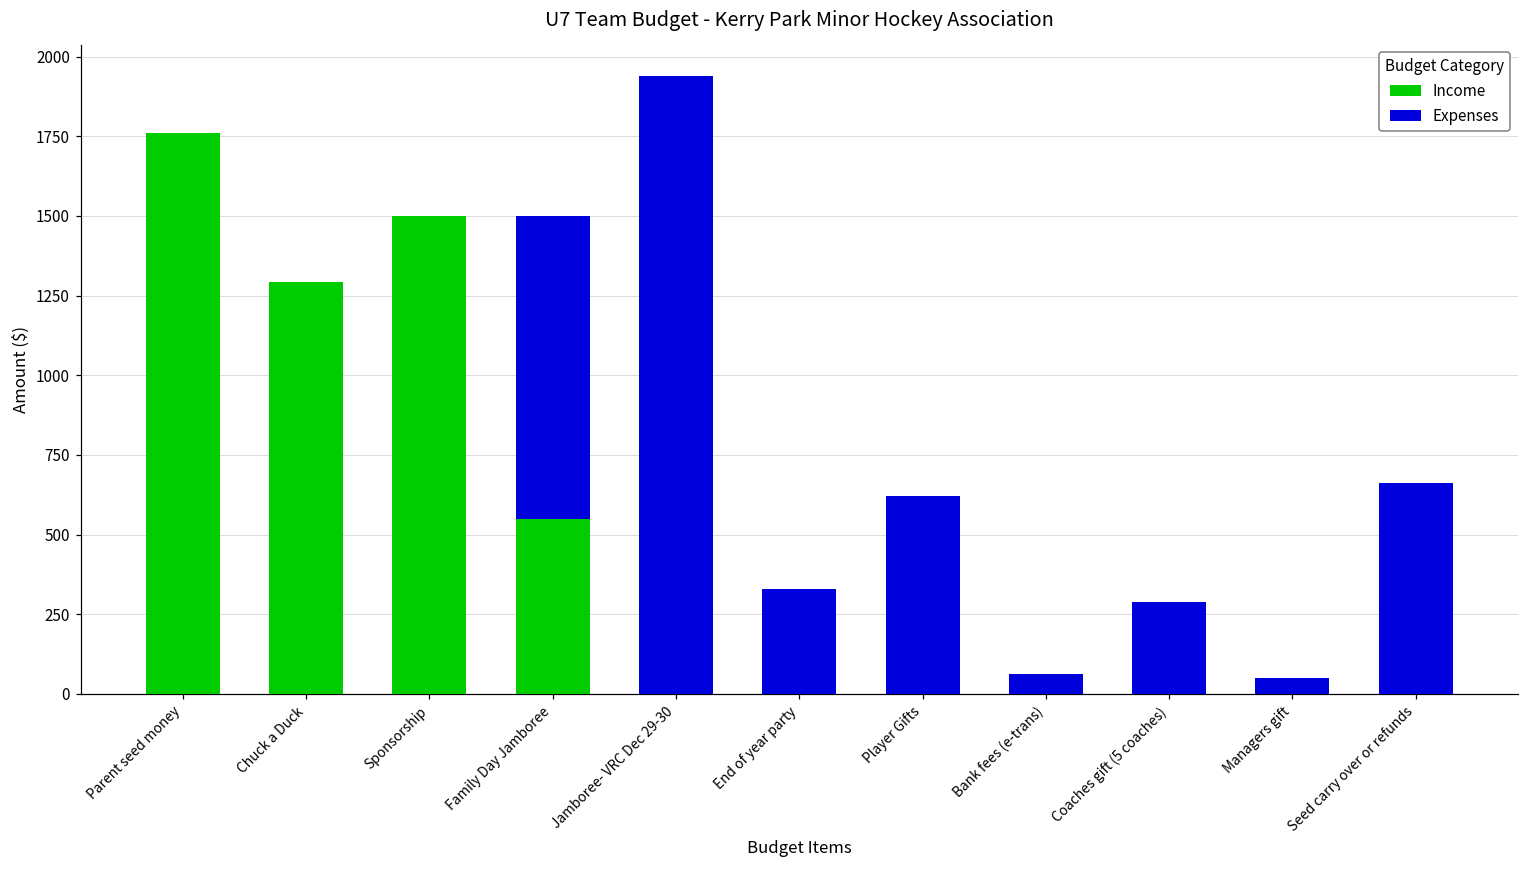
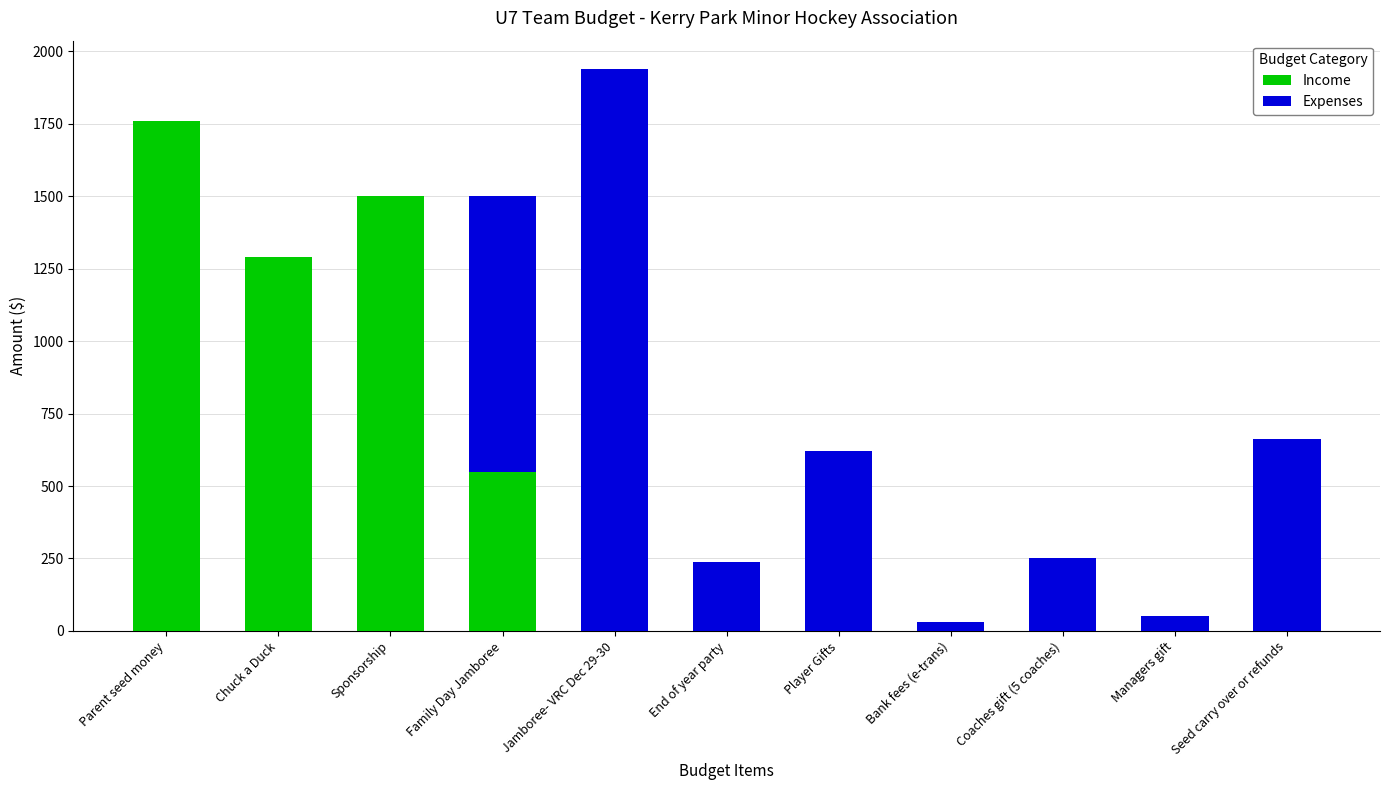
Expenses, End of year party: 330 -> 240
Expenses, Bank fees (e-trans): 60 -> 30
Expenses, Coaches gift (5 coaches): 290 -> 250
